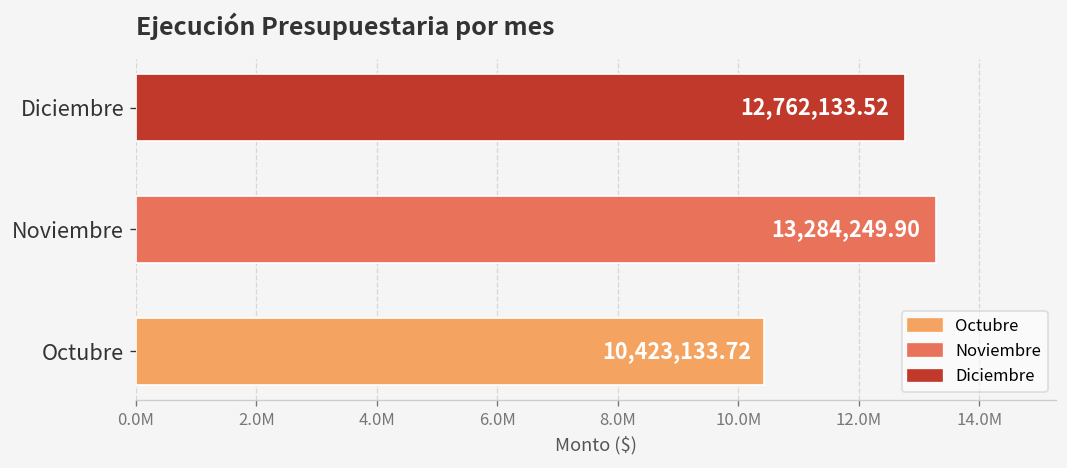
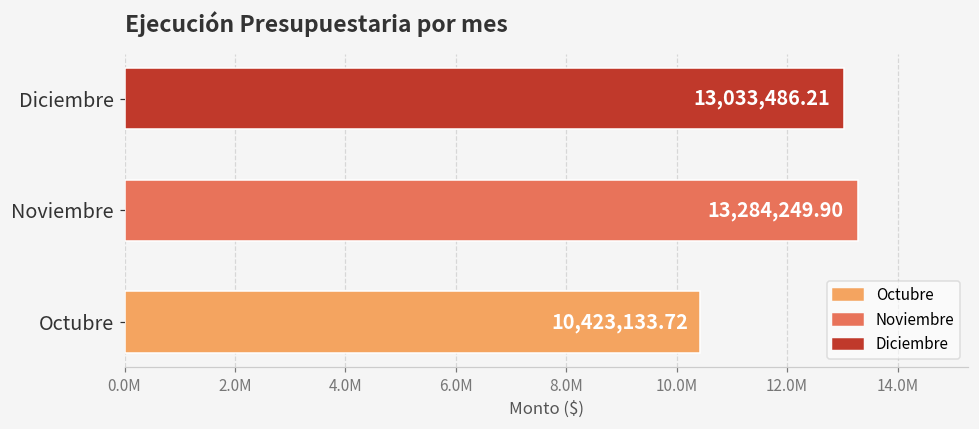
Diciembre: 12,762,133.52 -> 13,033,486.21
